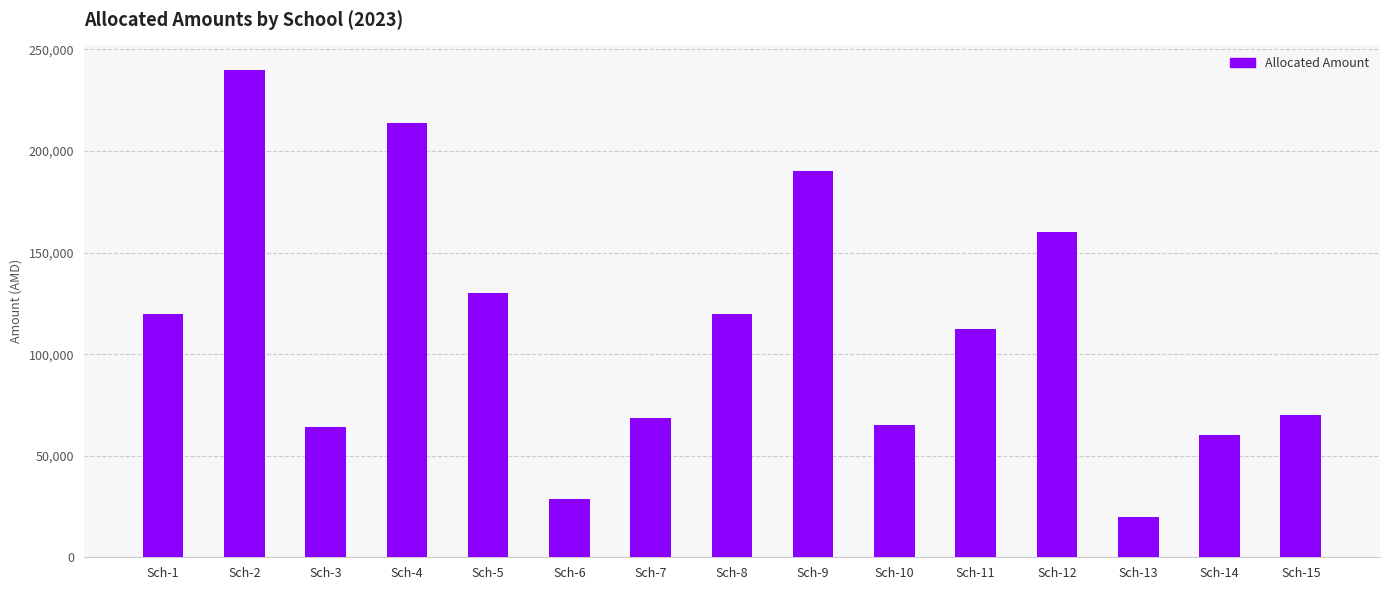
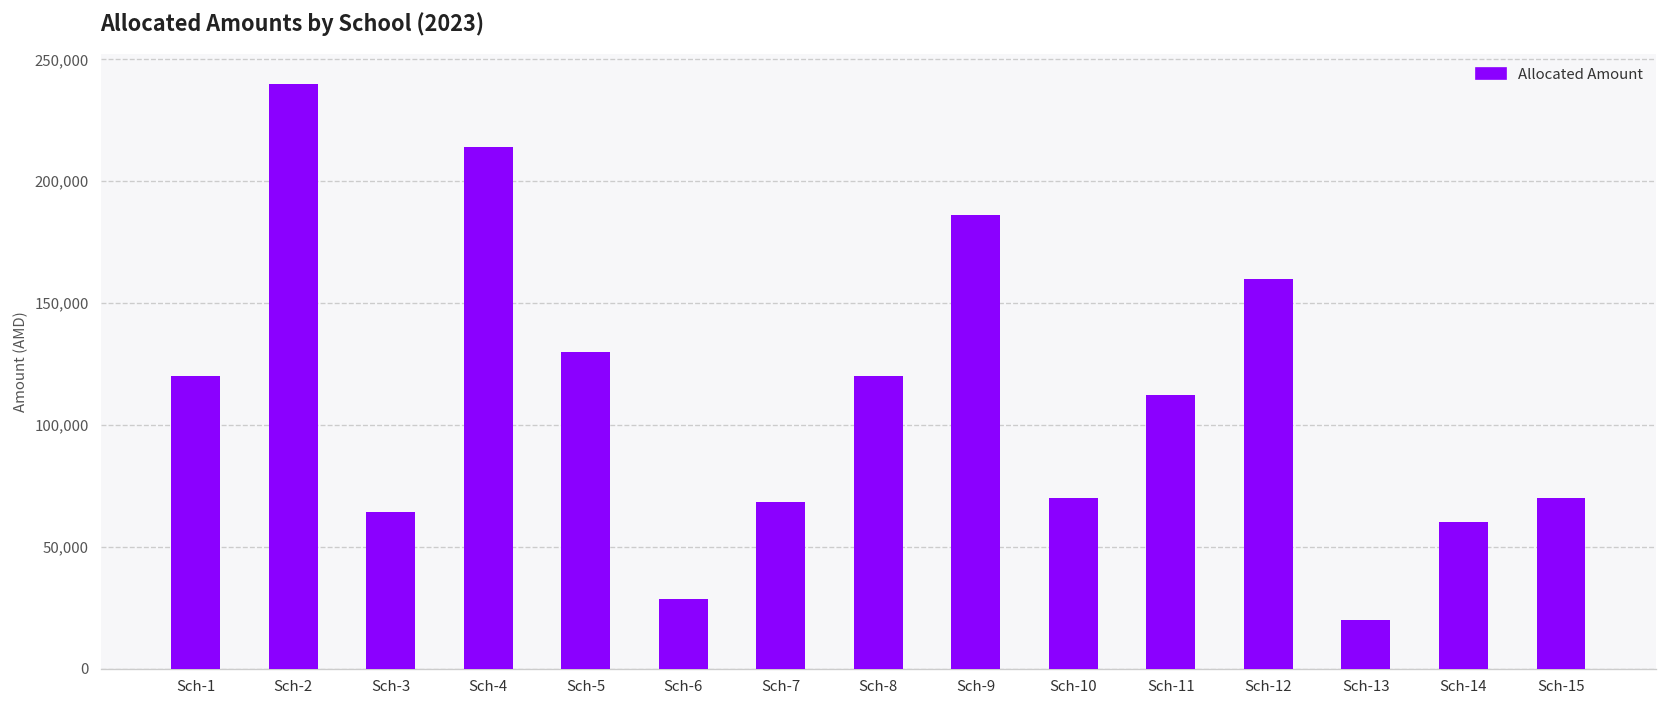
Sch-9: 190,000 -> 186,000
Sch-10: 65,000 -> 70,000
